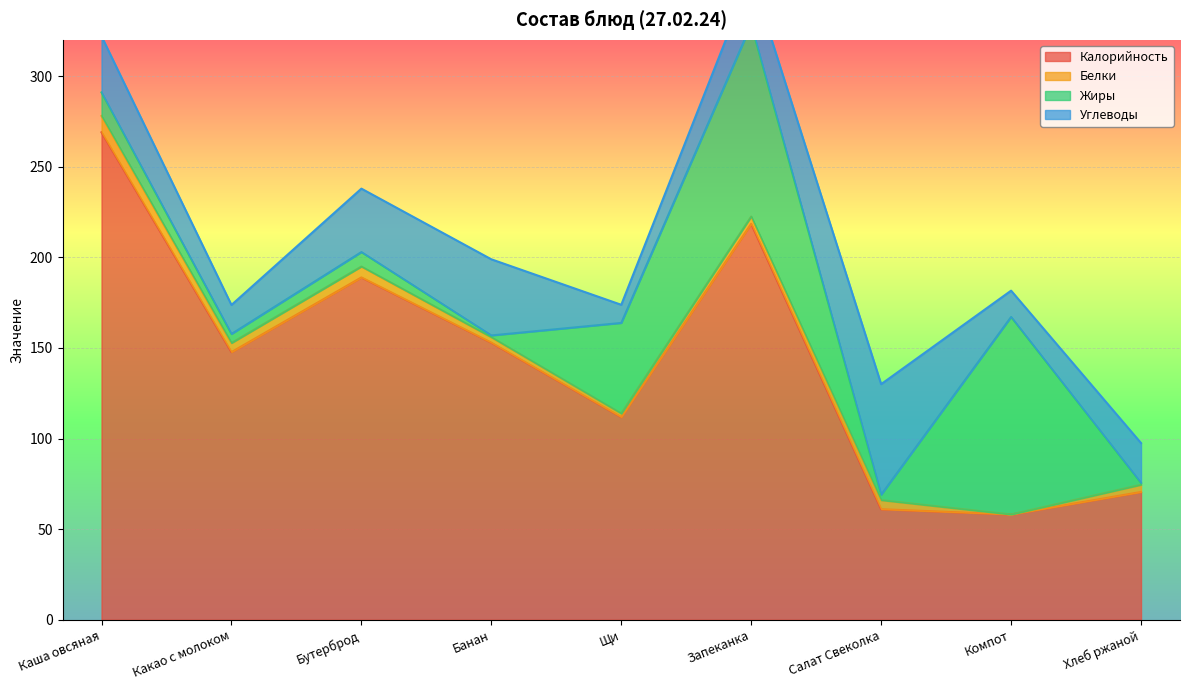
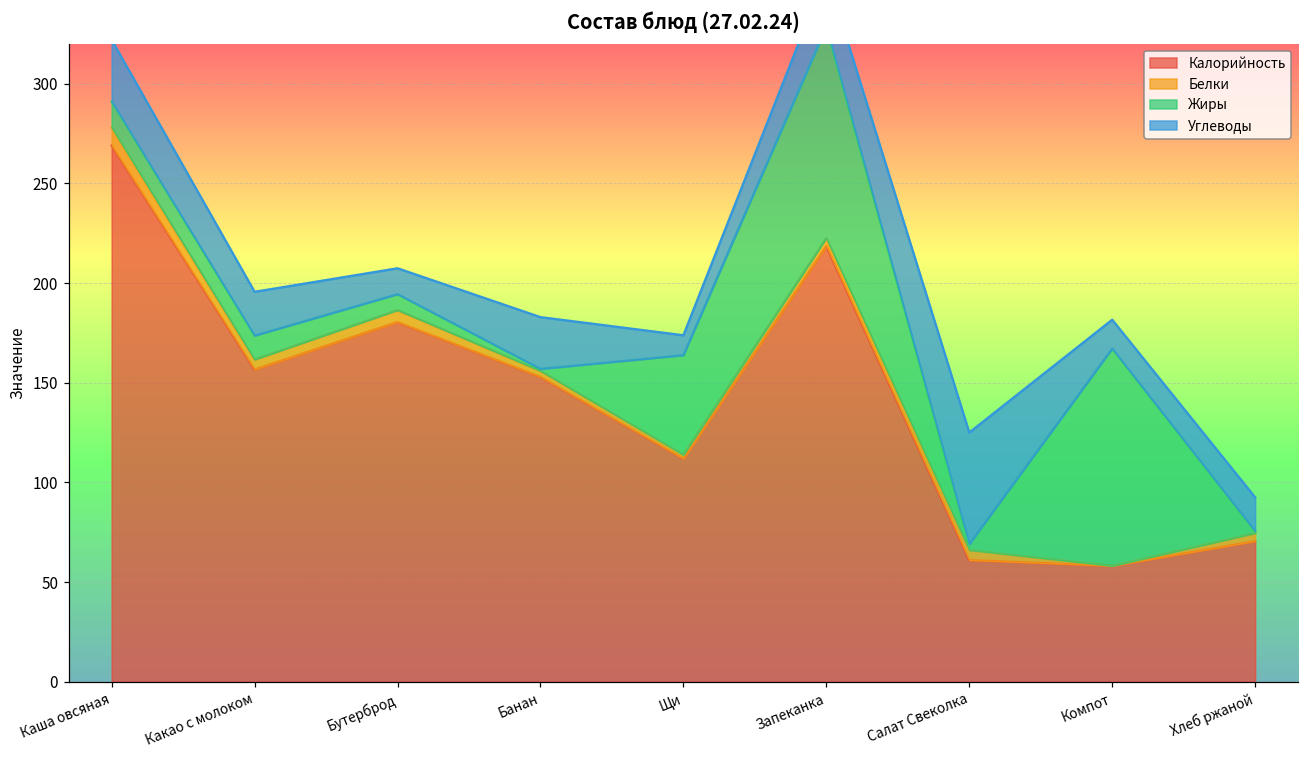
Калорийность, Какао с молоком: 148 -> 157
Жиры, Какао с молоком: 5 -> 12
Углеводы, Какао с молоком: 16 -> 22
Калорийность, Бутерброд: 189 -> 180
Углеводы, Бутерброд: 35 -> 13
Углеводы, Банан: 42 -> 26
Углеводы, Салат Свеколка: 61 -> 56
Углеводы, Хлеб ржаной: 22 -> 17
